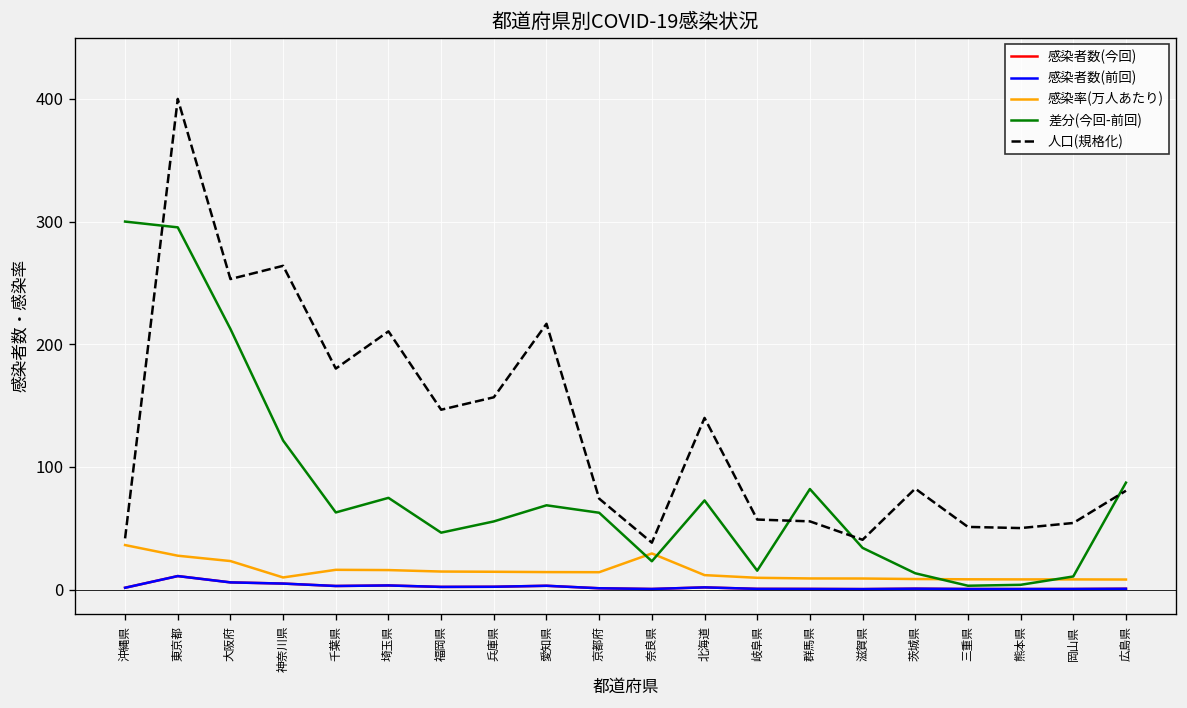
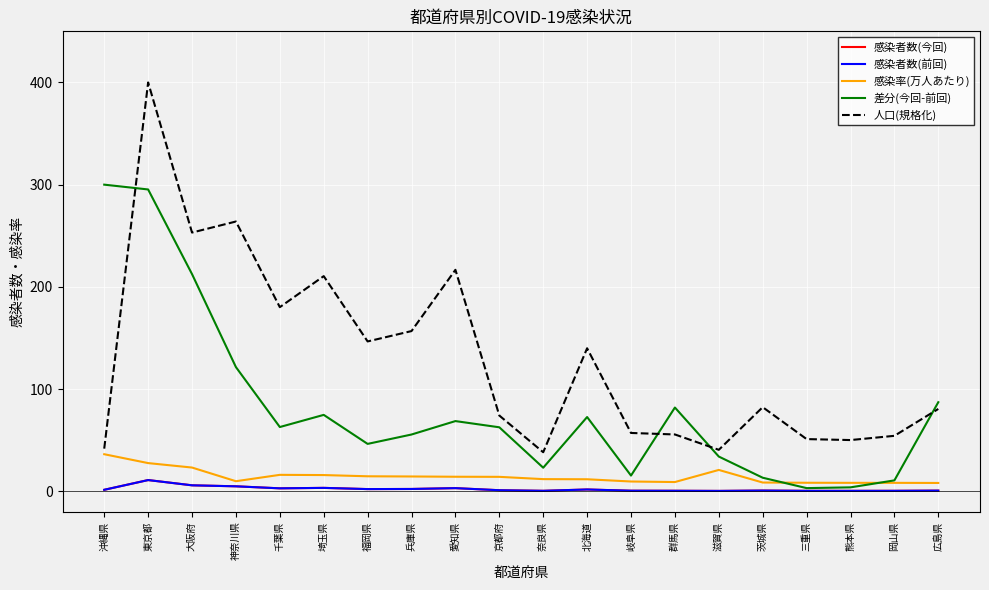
感染率(万人あたり), 奈良県: 29 -> 12
感染率(万人あたり), 滋賀県: 9 -> 21
